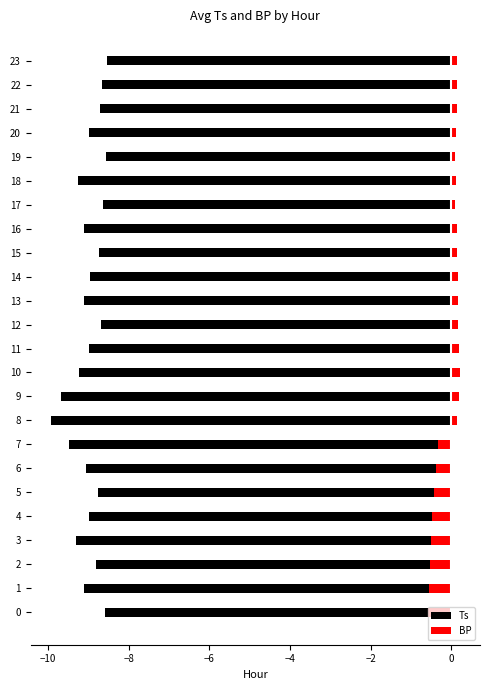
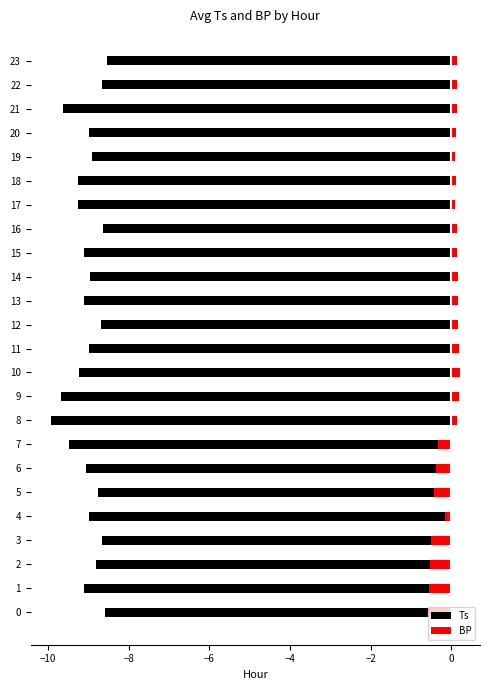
Ts, 21: -8.7 -> -9.6
Ts, 19: -8.6 -> -8.9
Ts, 17: -8.6 -> -9.3
Ts, 16: -9.1 -> -8.6
Ts, 15: -8.7 -> -9.1
BP, 4: -0.5 -> -0.2
Ts, 3: -9.3 -> -8.7
